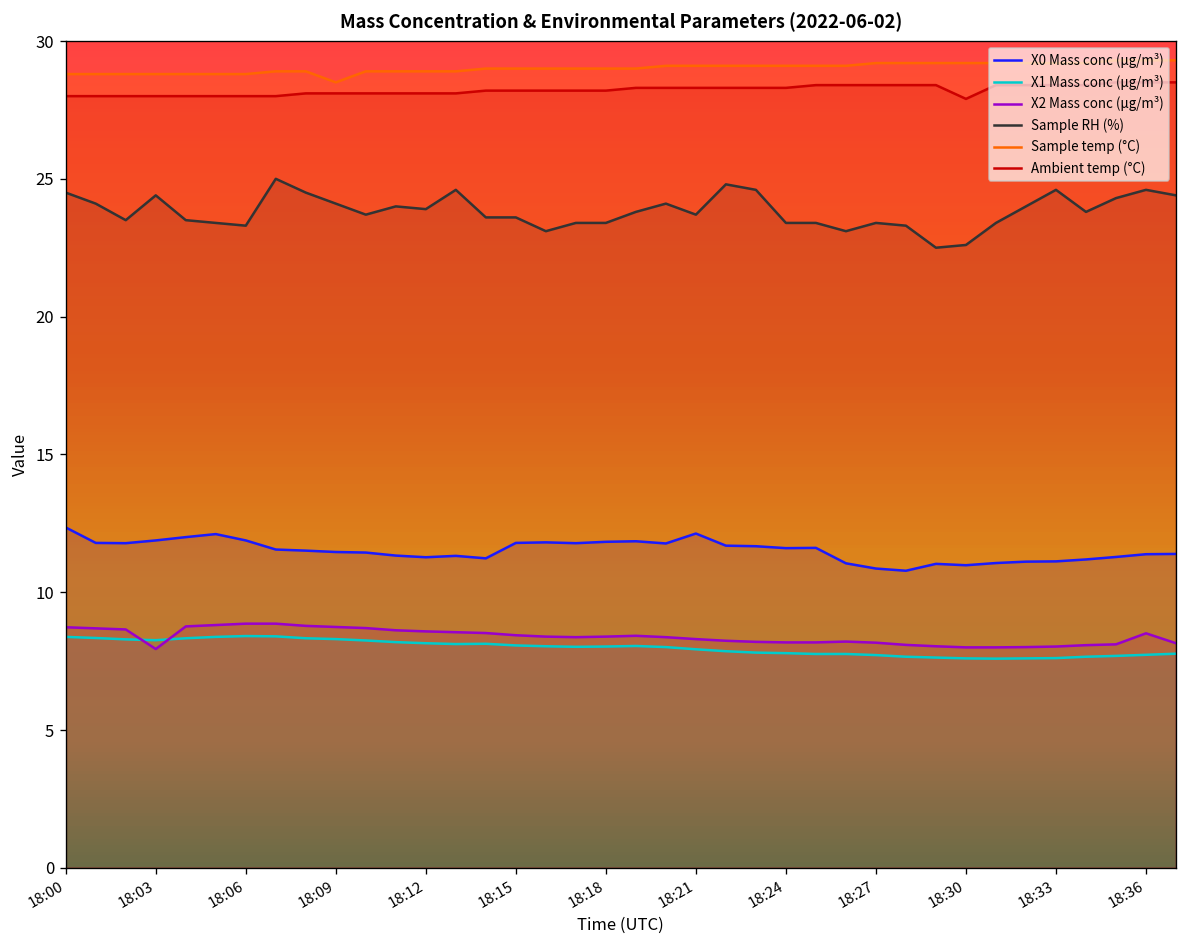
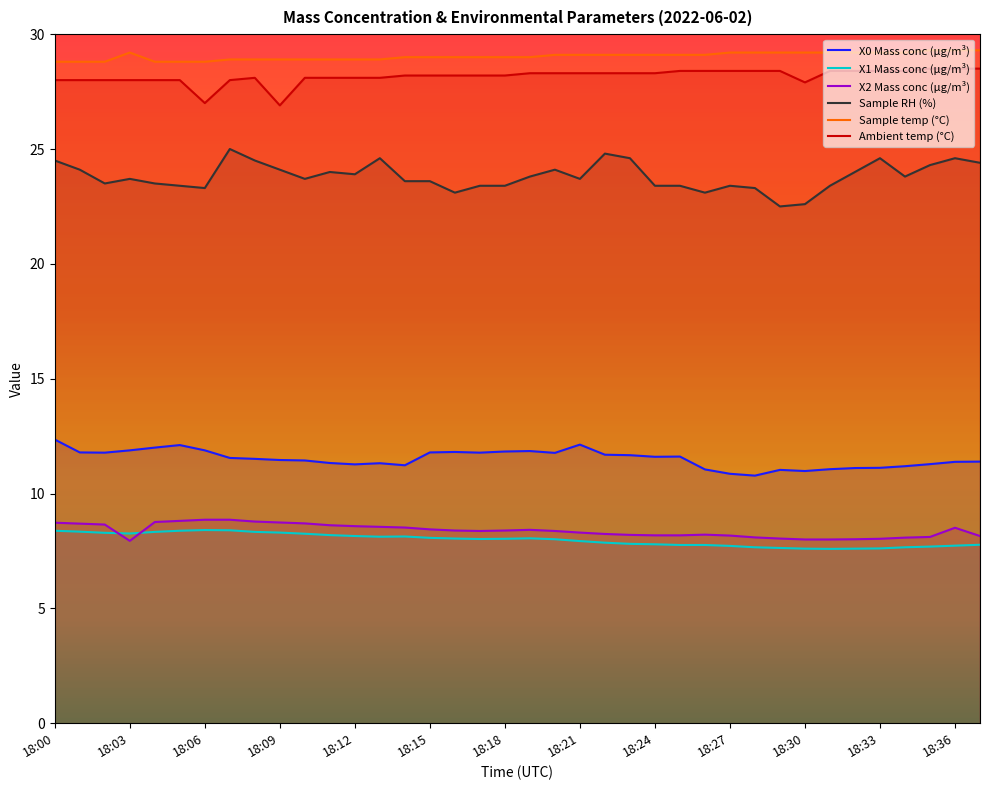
Sample RH (%), 18:03: 24.4 -> 23.7
Sample temp (°C), 18:03: 28.8 -> 29.2
Ambient temp (°C), 18:06: 28 -> 27
Sample temp (°C), 18:09: 28.5 -> 28.9
Ambient temp (°C), 18:09: 28.1 -> 26.9
